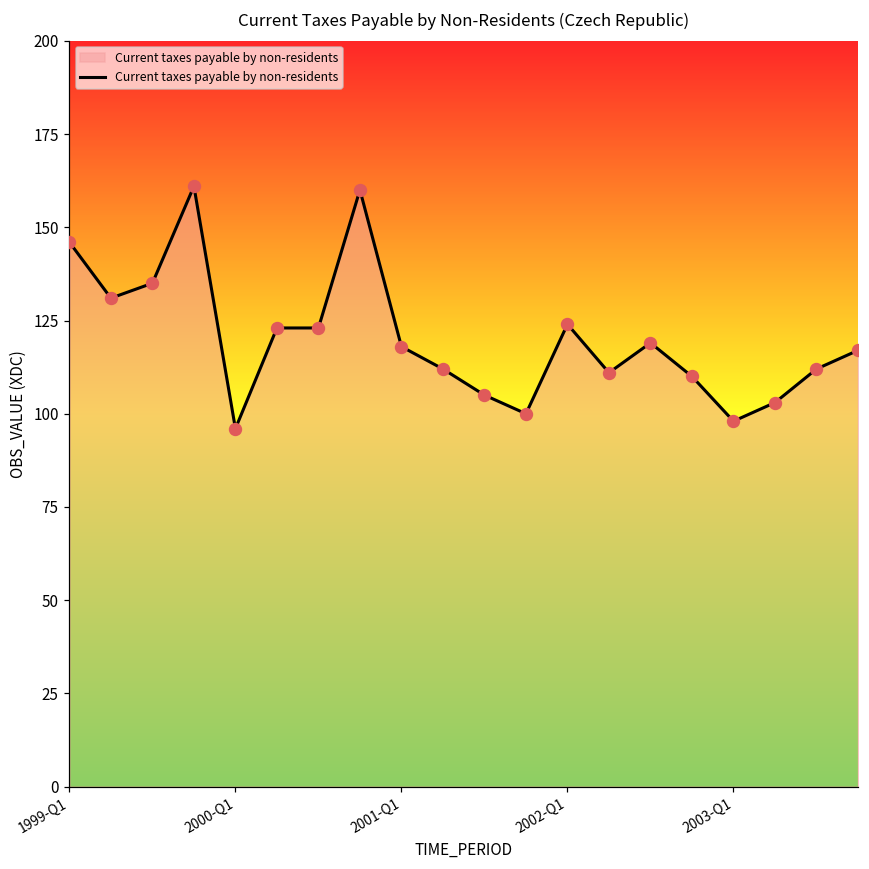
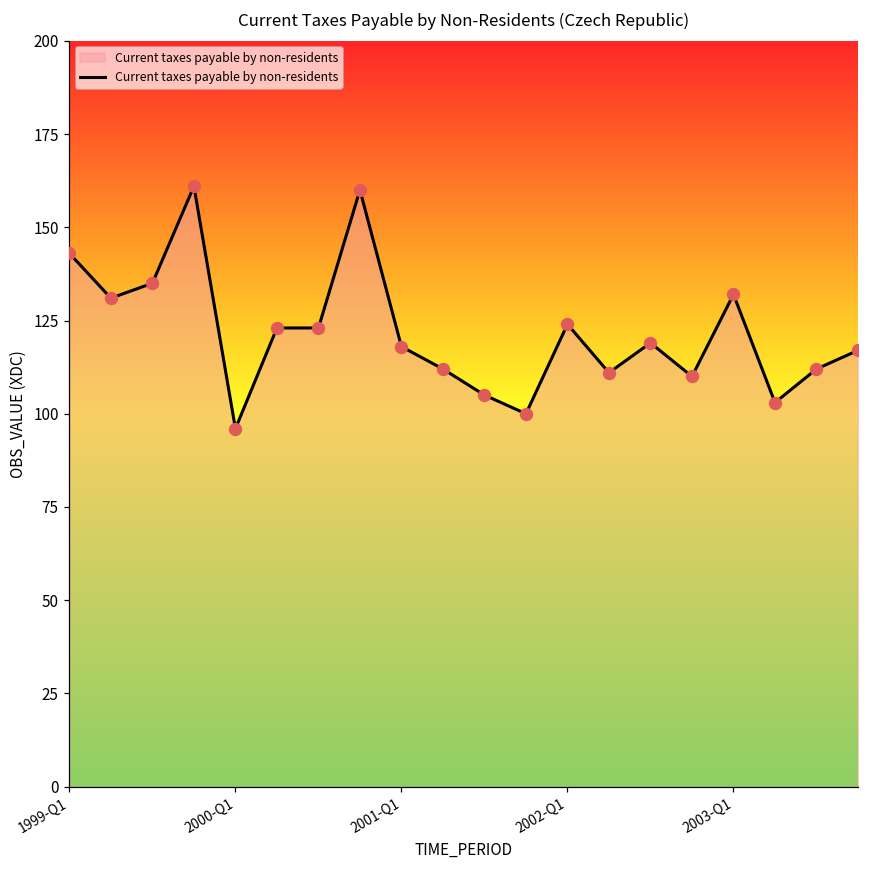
1999-Q1: 146 -> 143
2003-Q1: 98 -> 132
